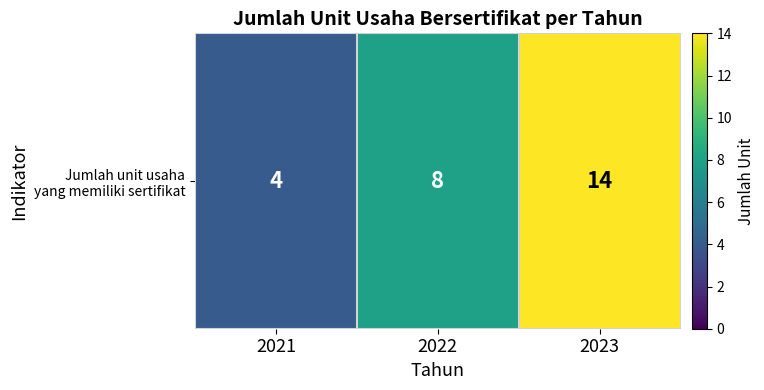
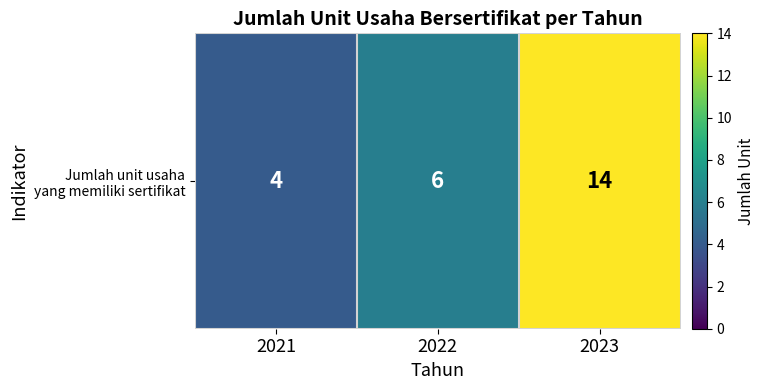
Jumlah unit usaha yang memiliki sertifikat, 2022: 8 -> 6
